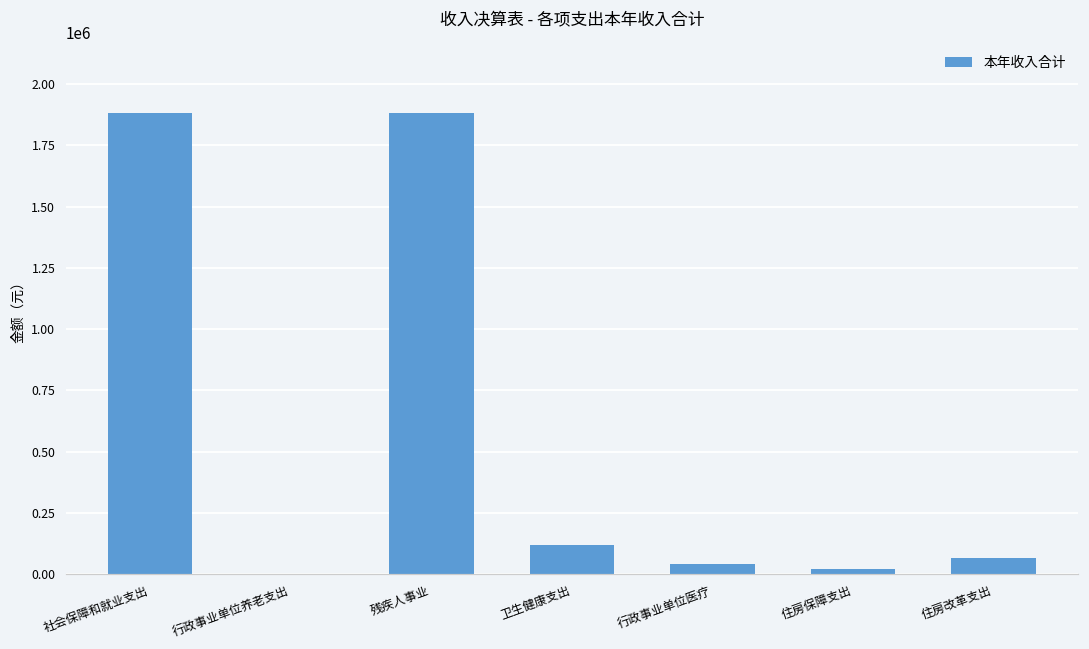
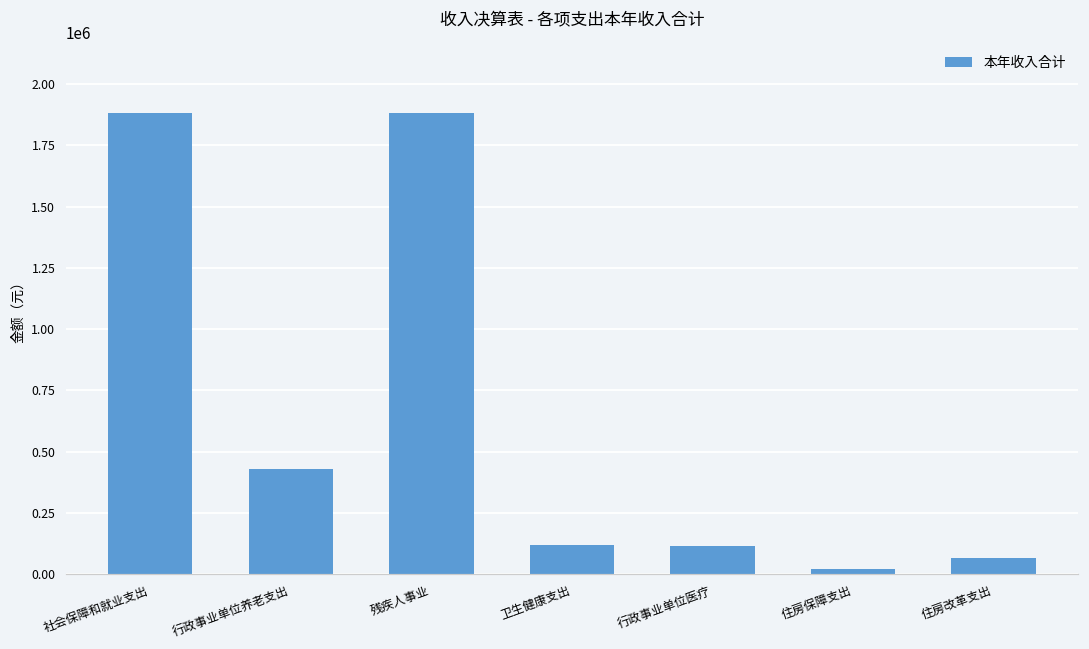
行政事业单位养老支出: 0 -> 430000
行政事业单位医疗: 40000 -> 110000
